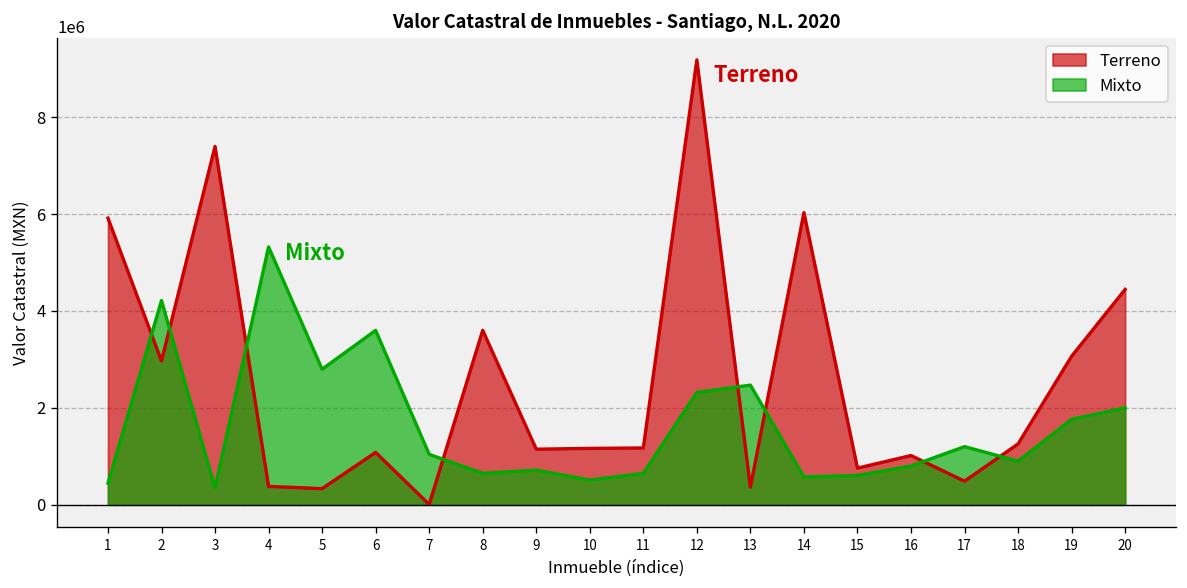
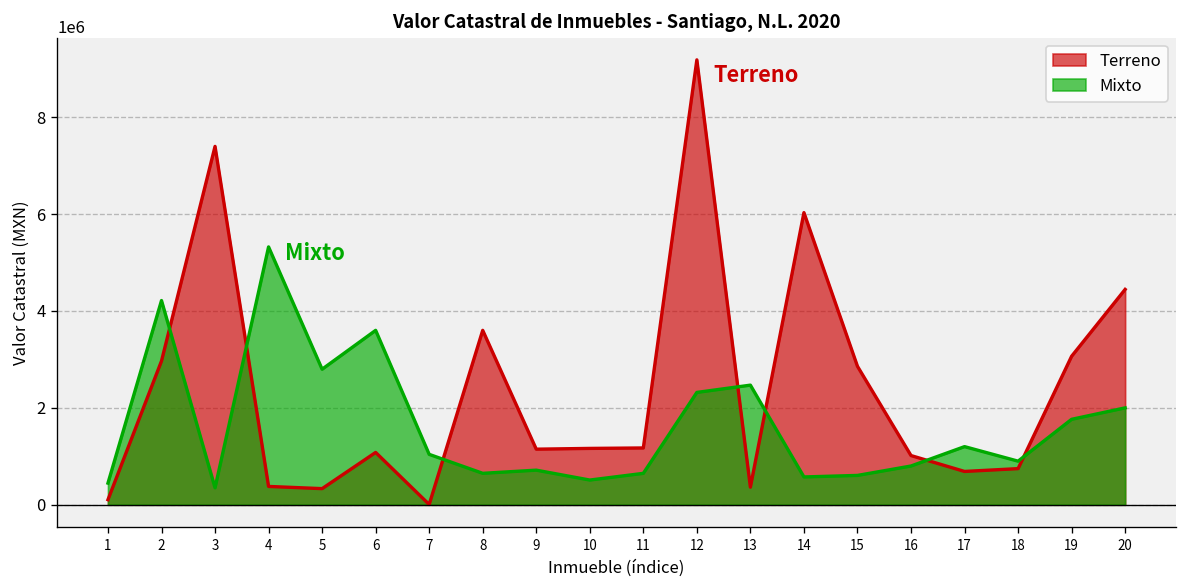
Terreno, 1: 5900000 -> 100000
Terreno, 15: 800000 -> 2900000
Terreno, 17: 500000 -> 700000
Terreno, 18: 1300000 -> 700000
